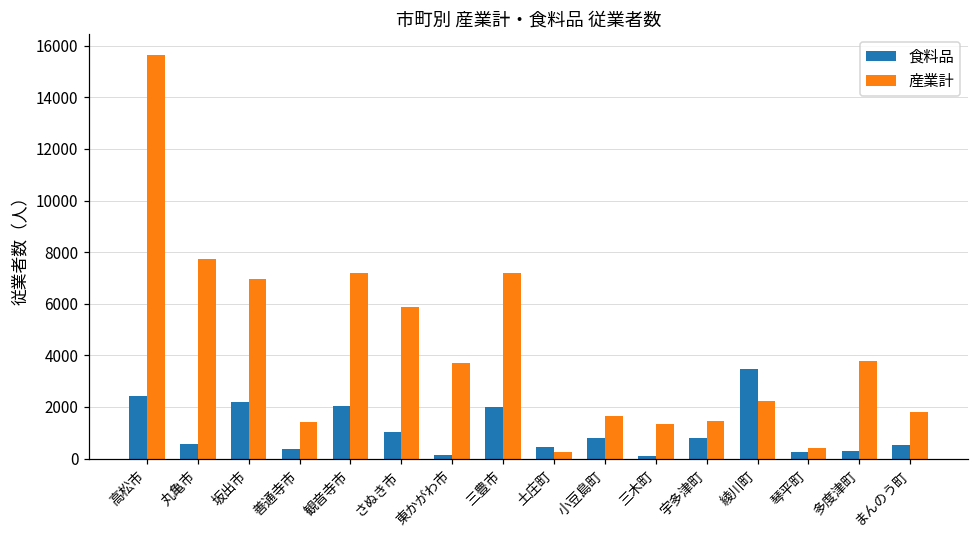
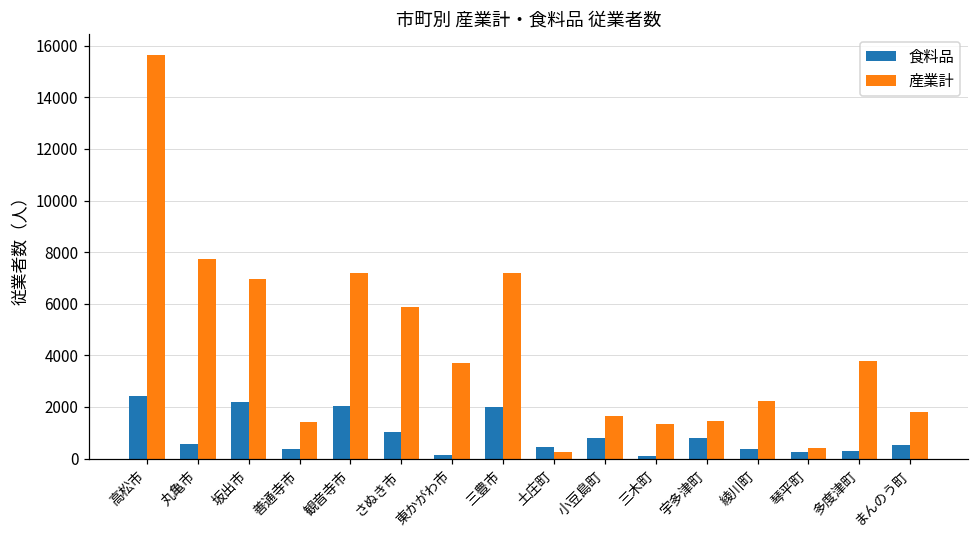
食料品, 綾川町: 3500 -> 400
